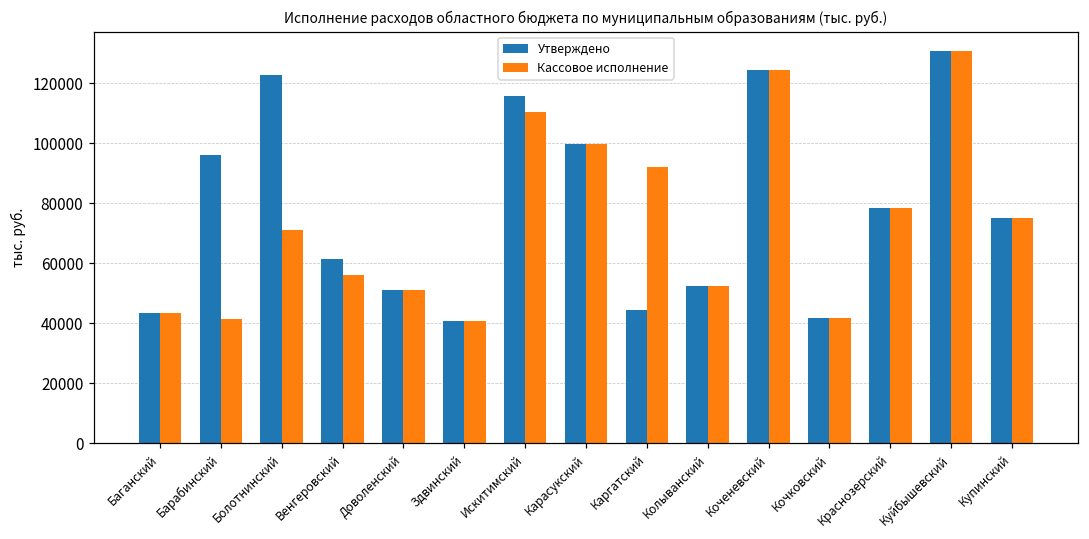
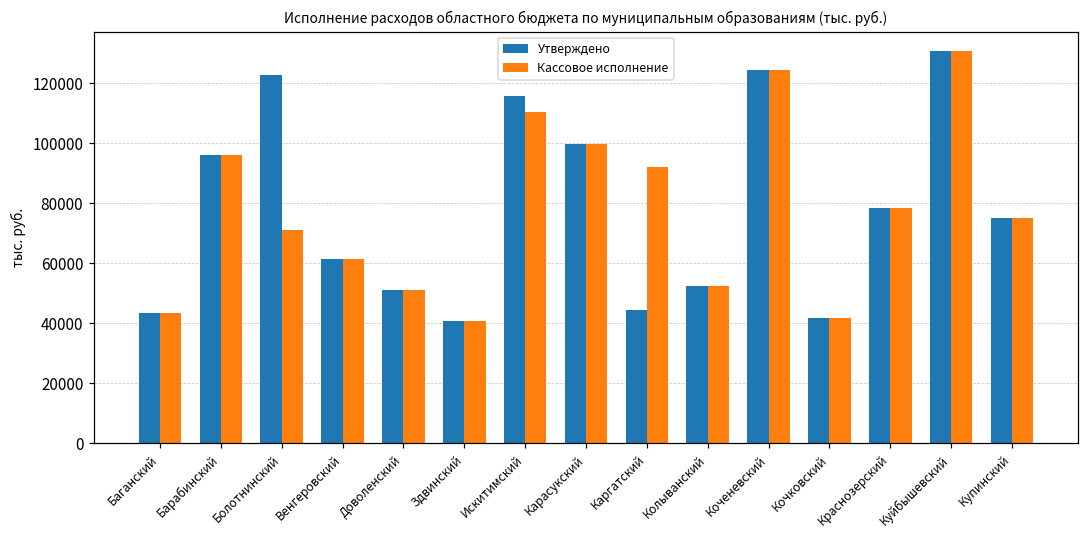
Кассовое исполнение, Барабинский: 41000 -> 96000
Кассовое исполнение, Венгеровский: 56000 -> 62000
